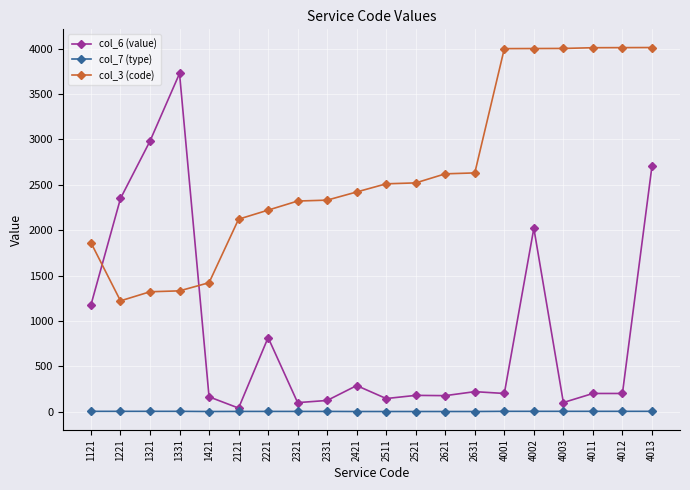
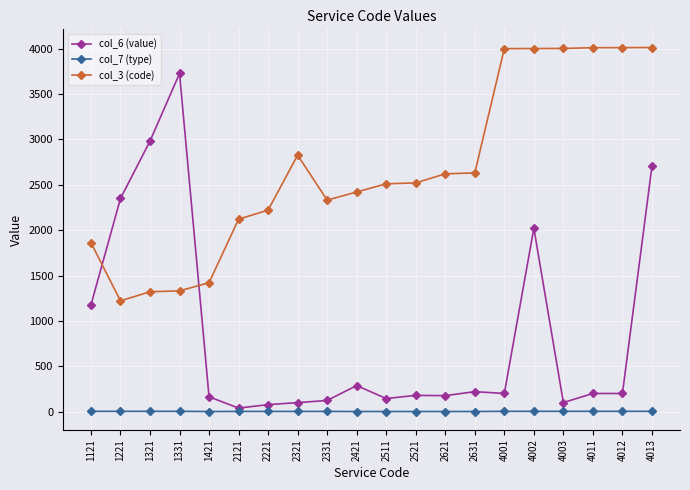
col_6 (value), 2221: 800 -> 100
col_3 (code), 2321: 2300 -> 2800
